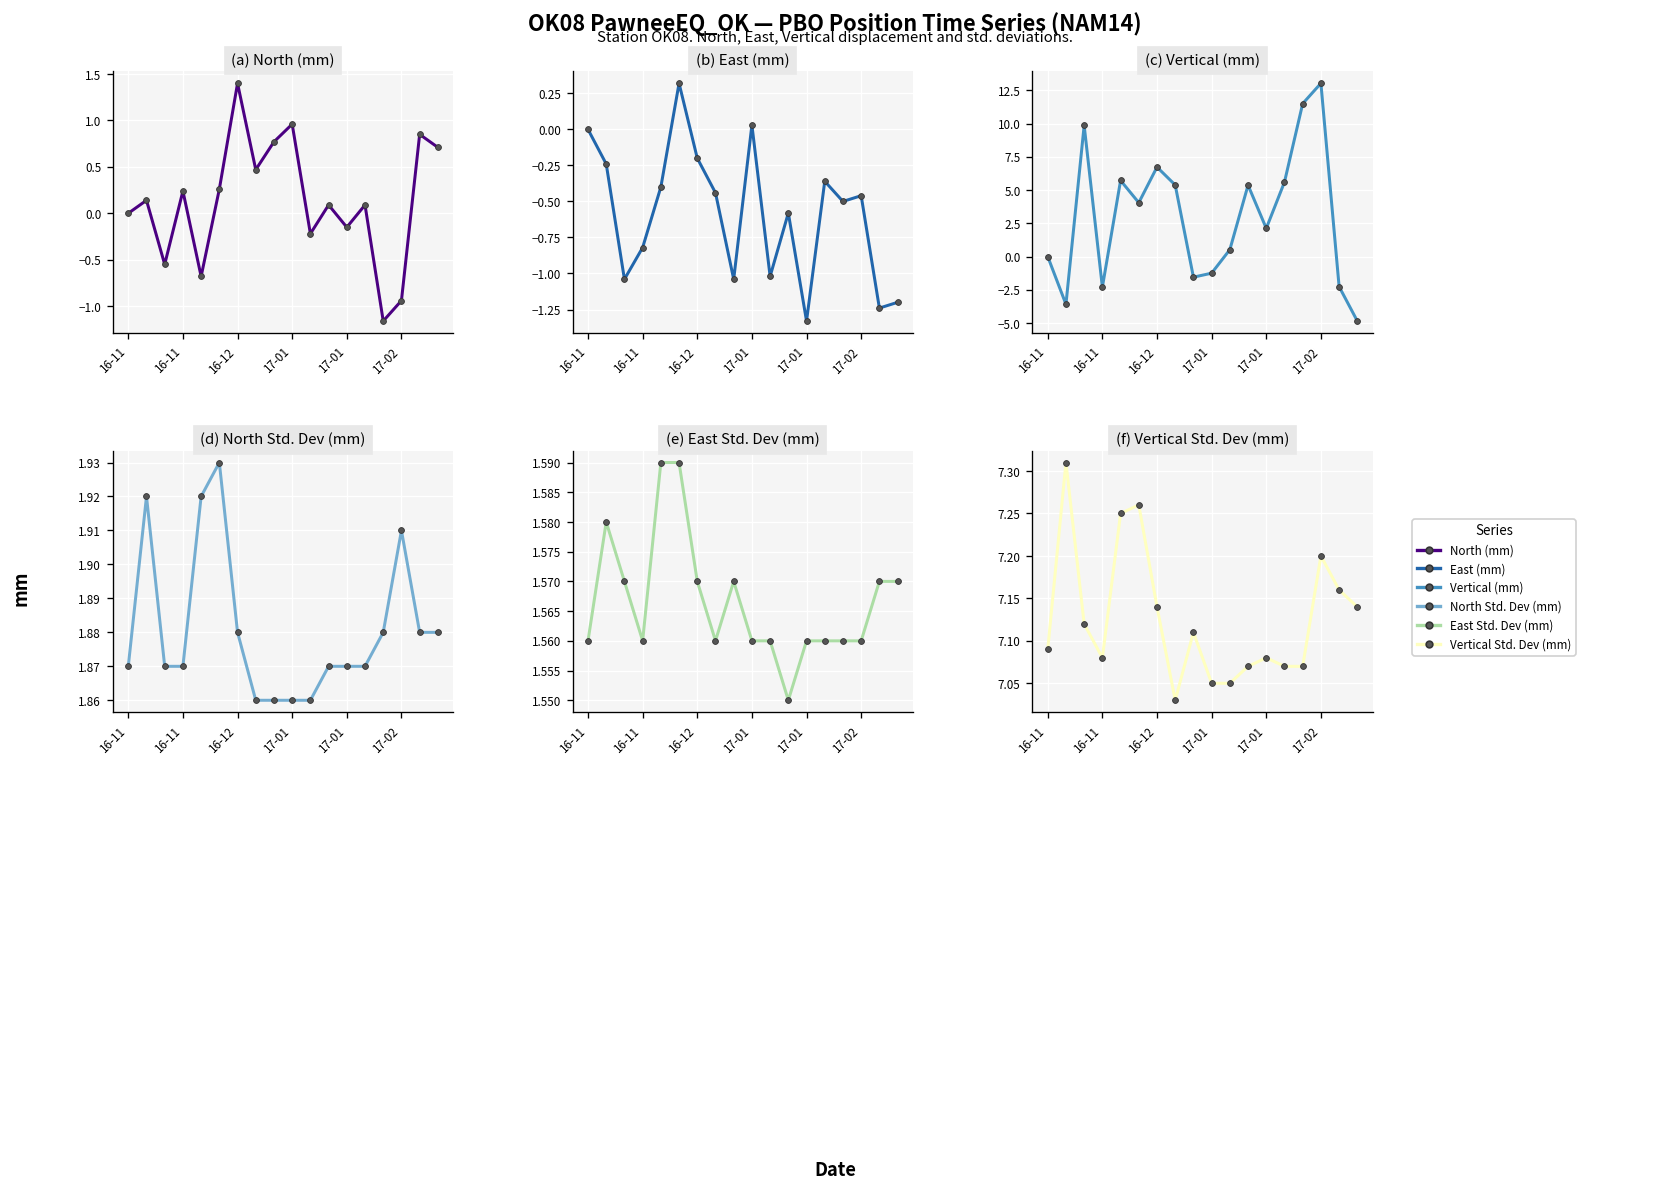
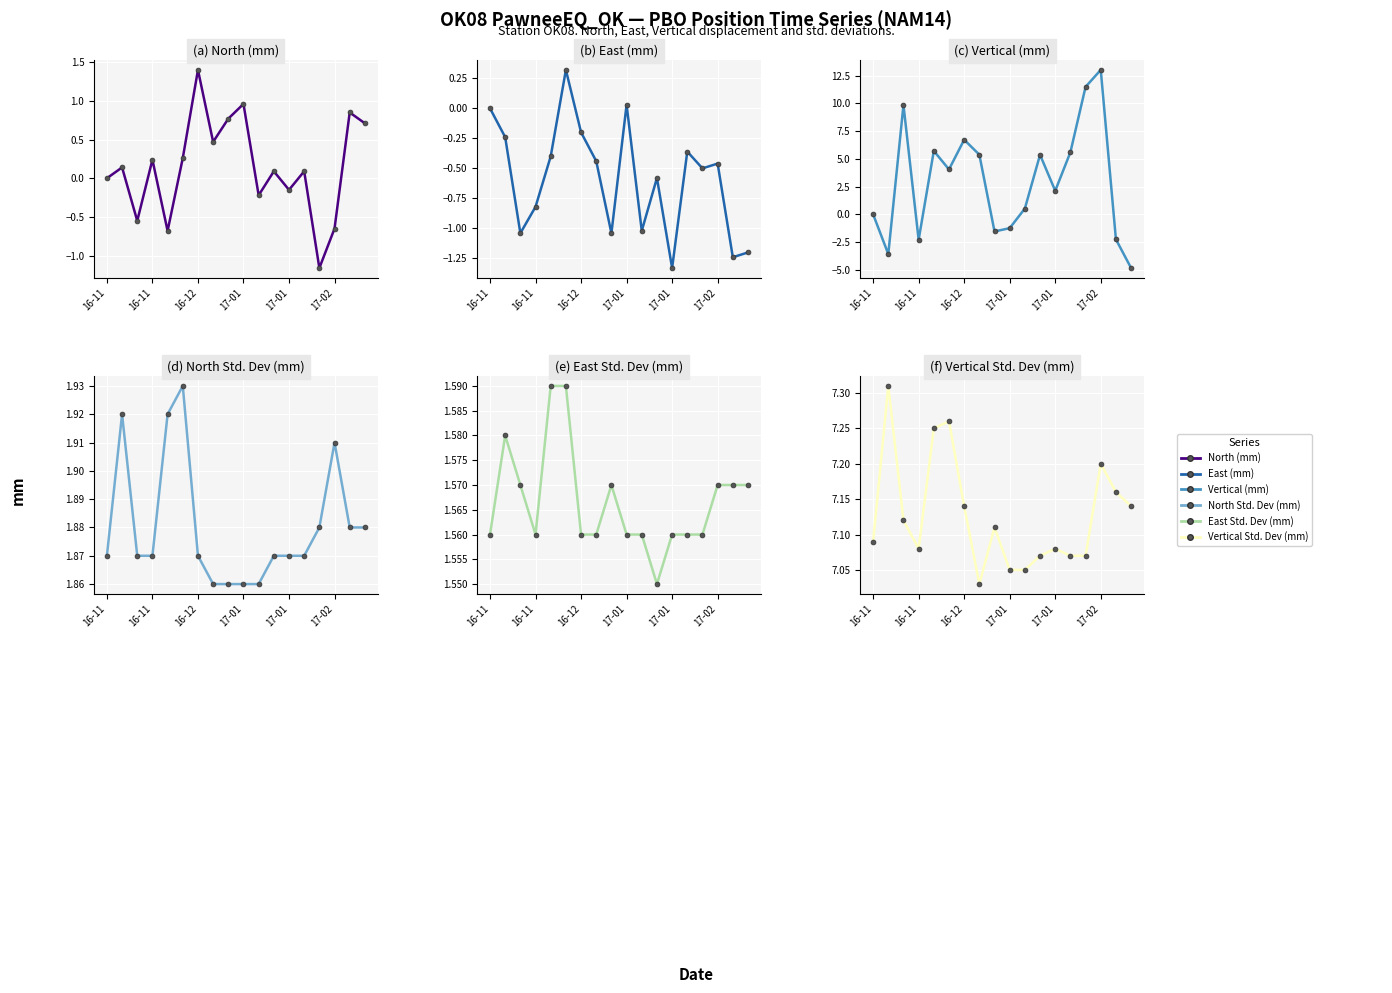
(a) North (mm), 17-02: -0.9 -> -0.7
(d) North Std. Dev (mm), 16-12: 1.88 -> 1.87
(e) East Std. Dev (mm), 16-12: 1.57 -> 1.56
(e) East Std. Dev (mm), 17-02: 1.56 -> 1.57
